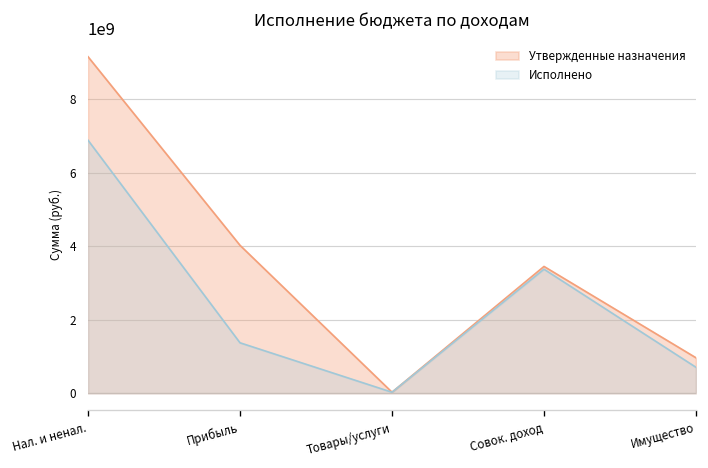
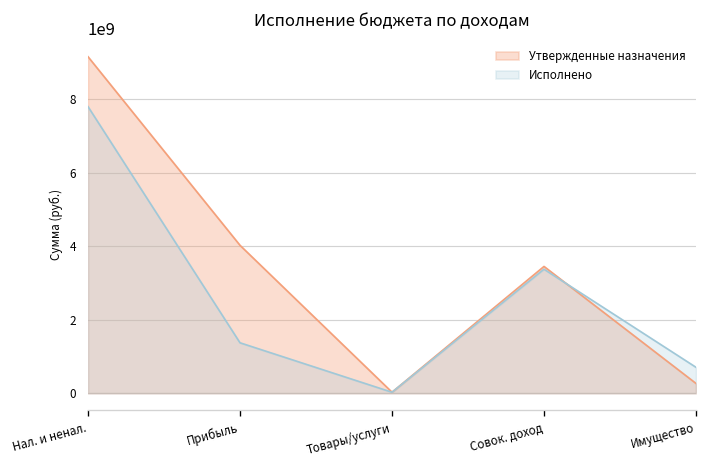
Исполнено, Нал. и ненал.: 6900000000 -> 7800000000
Утвержденные назначения, Имущество: 1000000000 -> 300000000
